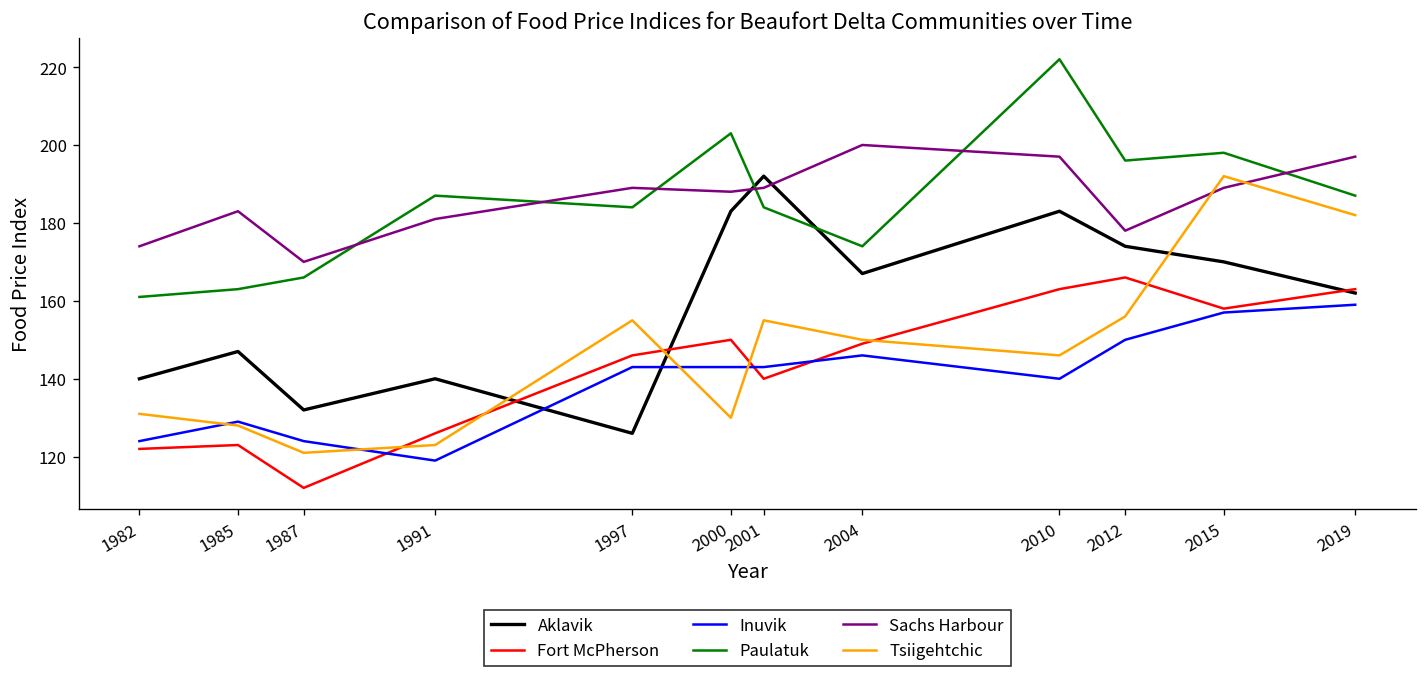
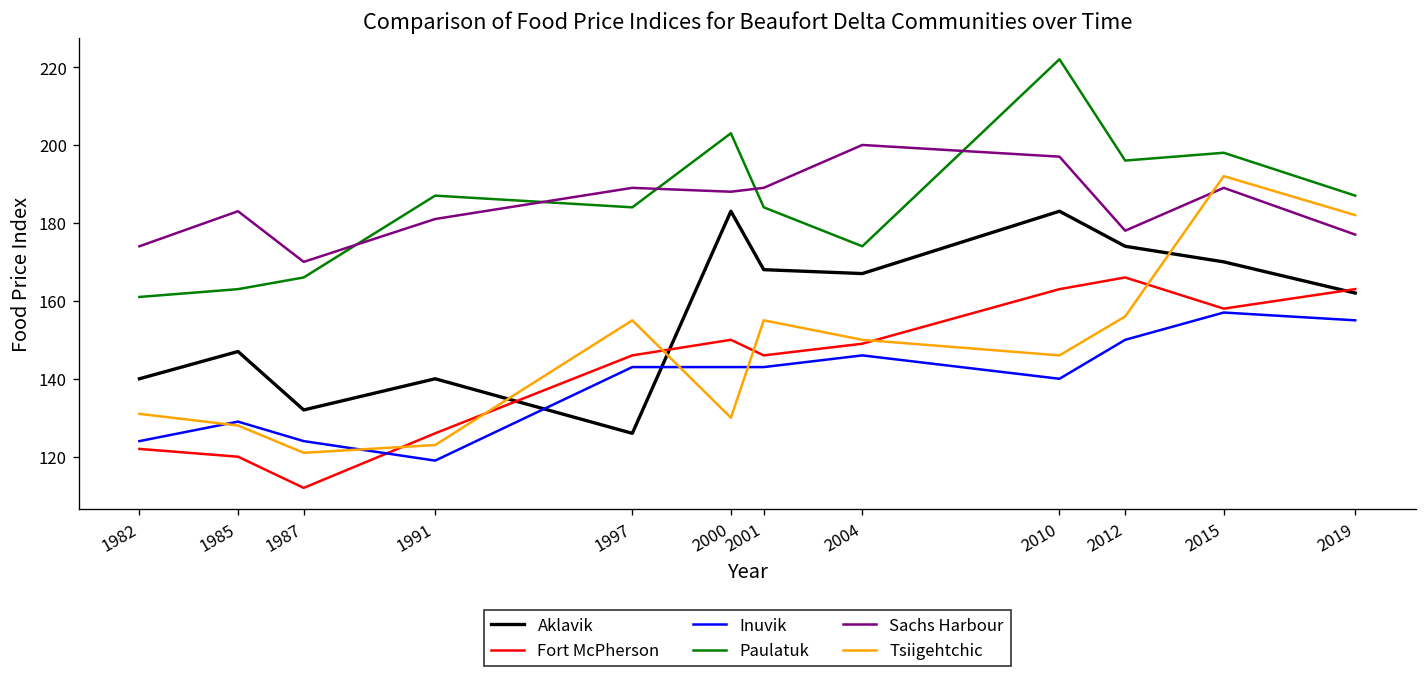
Fort McPherson, 1985: 123 -> 120
Aklavik, 2001: 192 -> 168
Fort McPherson, 2001: 140 -> 146
Inuvik, 2019: 159 -> 155
Sachs Harbour, 2019: 197 -> 177
